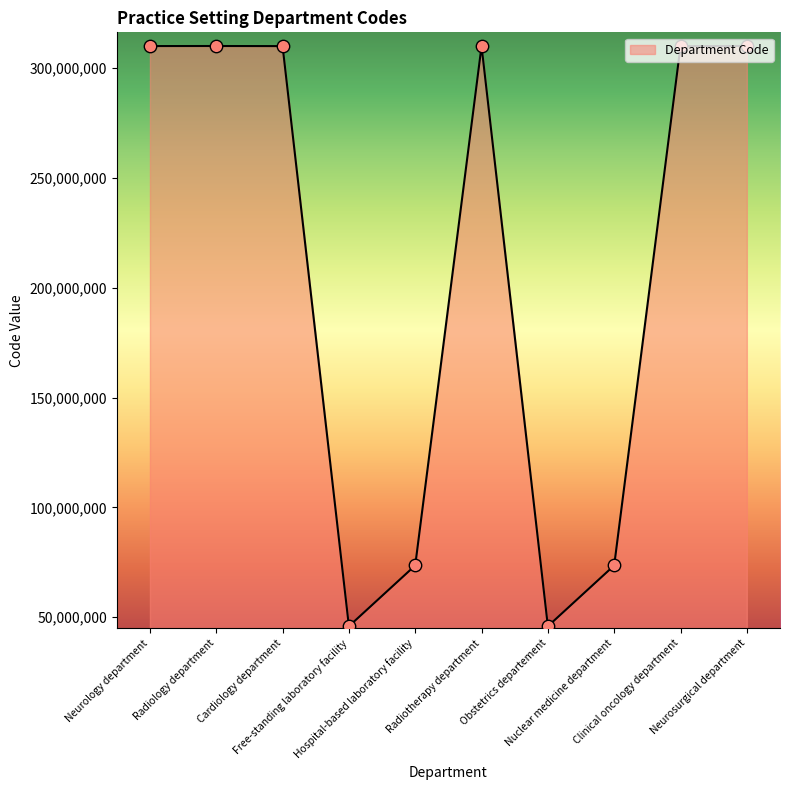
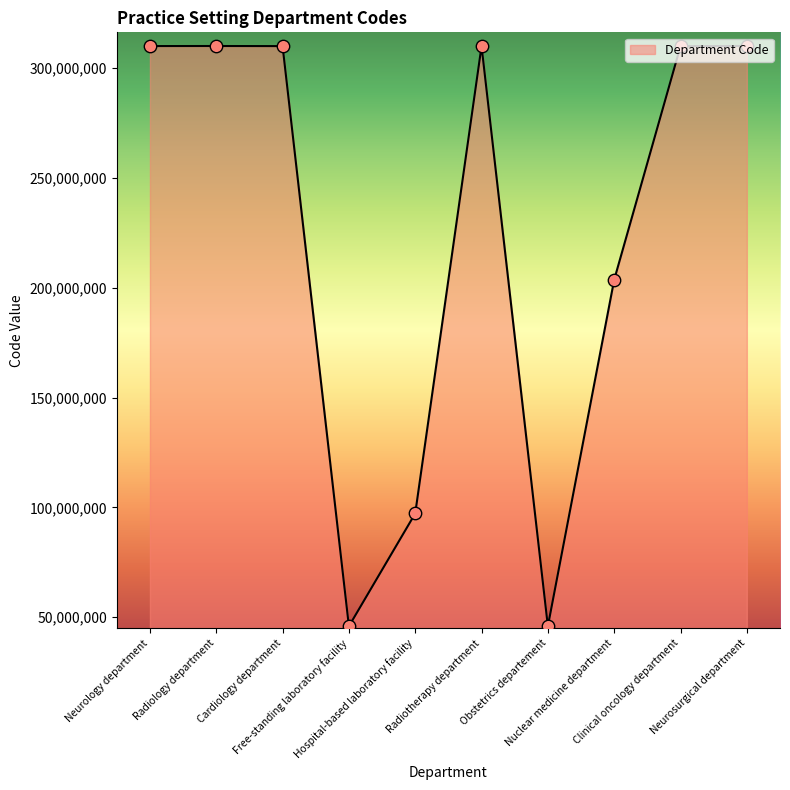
Hospital-based laboratory facility: 74,000,000 -> 97,000,000
Nuclear medicine department: 74,000,000 -> 204,000,000
